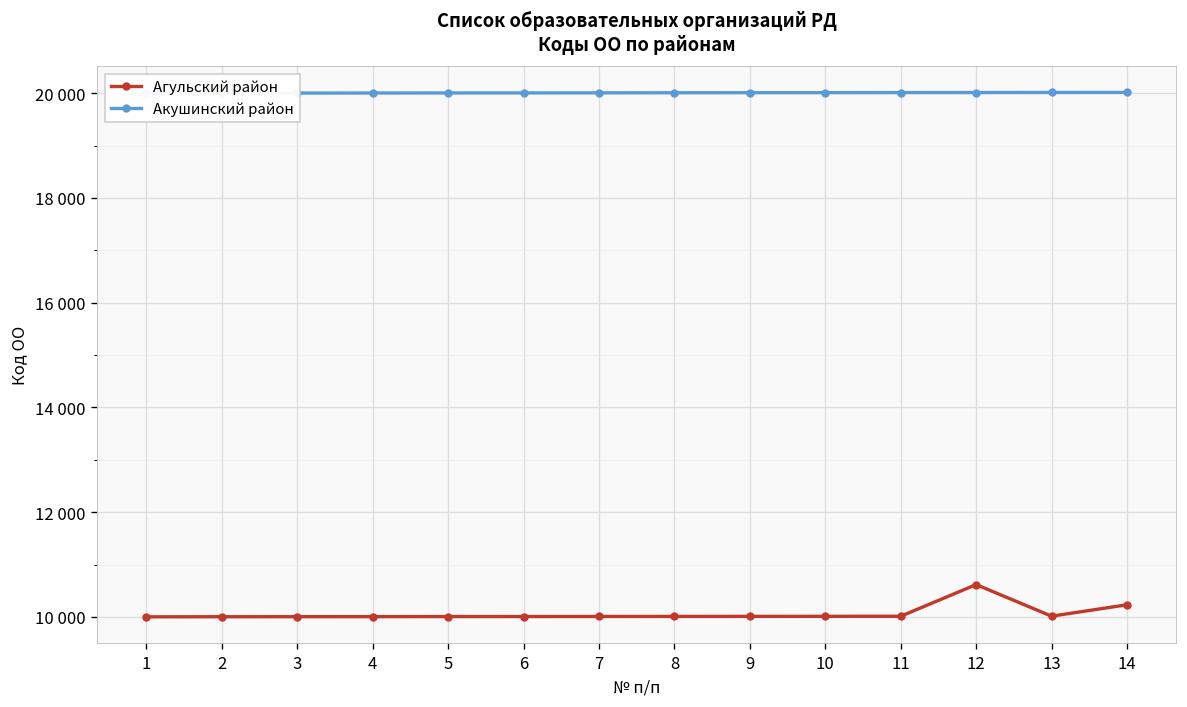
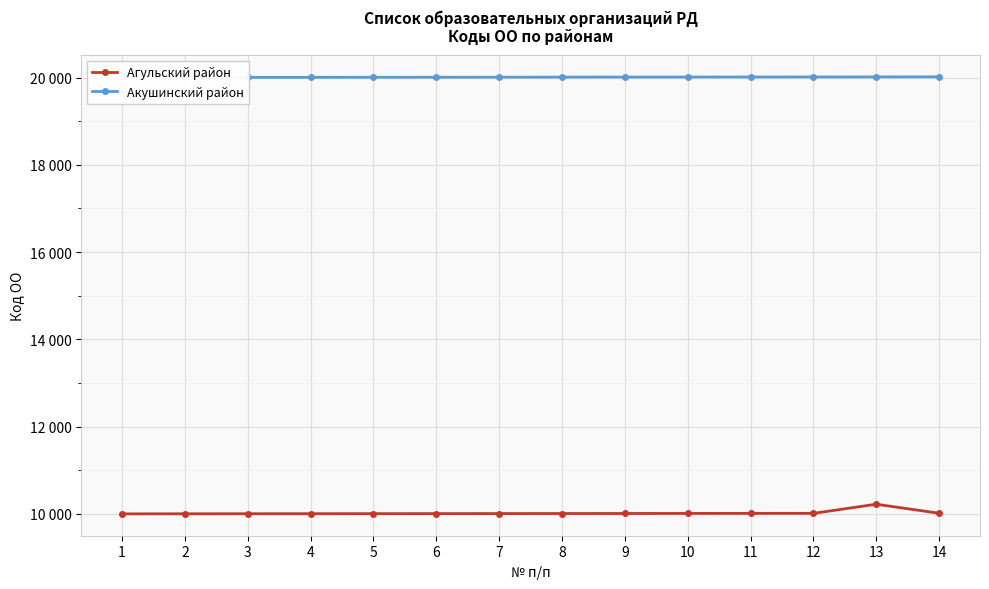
Агульский район, 12: 10600 -> 10000
Агульский район, 13: 10000 -> 10200
Агульский район, 14: 10200 -> 10000
